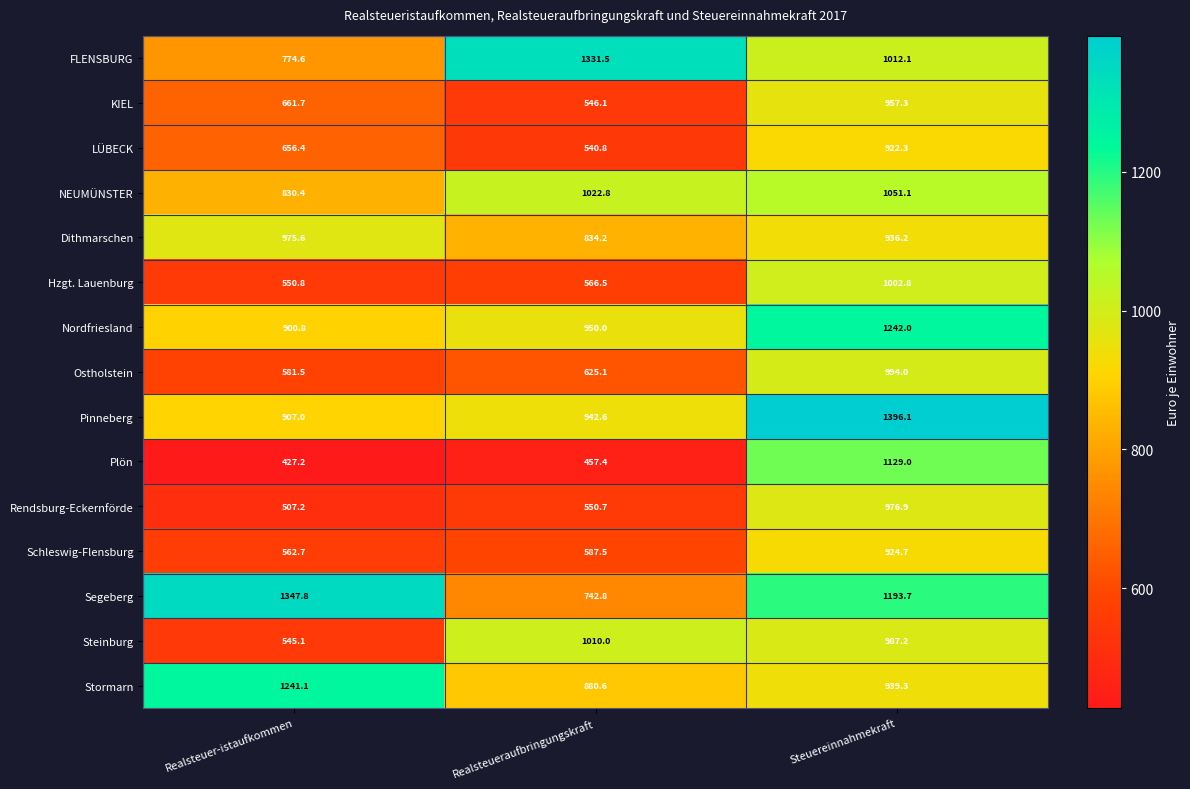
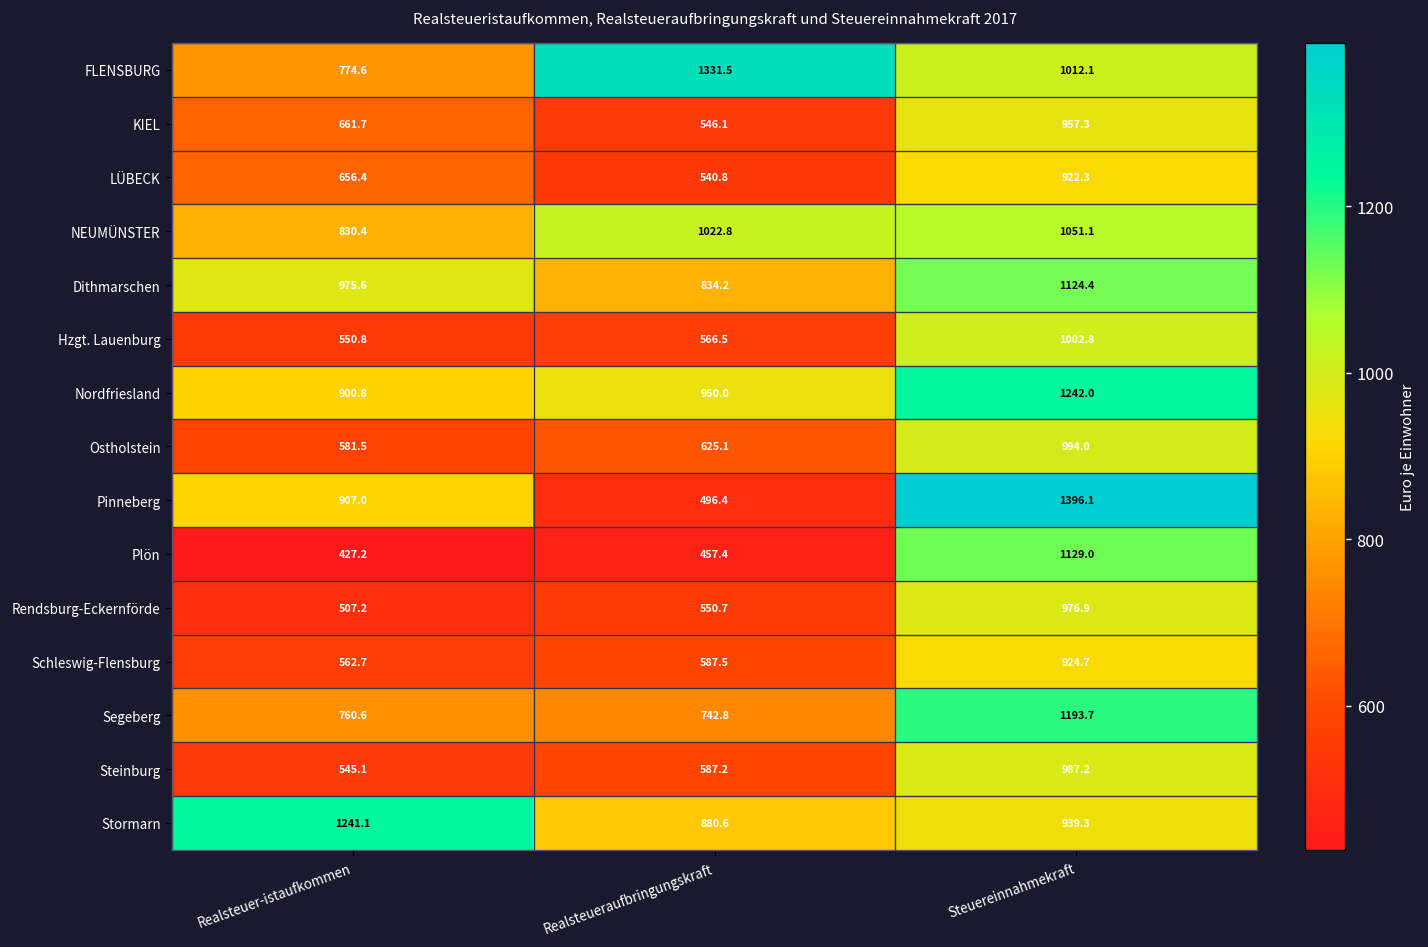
Dithmarschen, Steuereinnahmekraft: 936.2 -> 1124.4
Pinneberg, Realsteueraufbringungskraft: 942.6 -> 496.4
Segeberg, Realsteuer-istaufkommen: 1347.8 -> 760.6
Steinburg, Realsteueraufbringungskraft: 1010.0 -> 587.2
